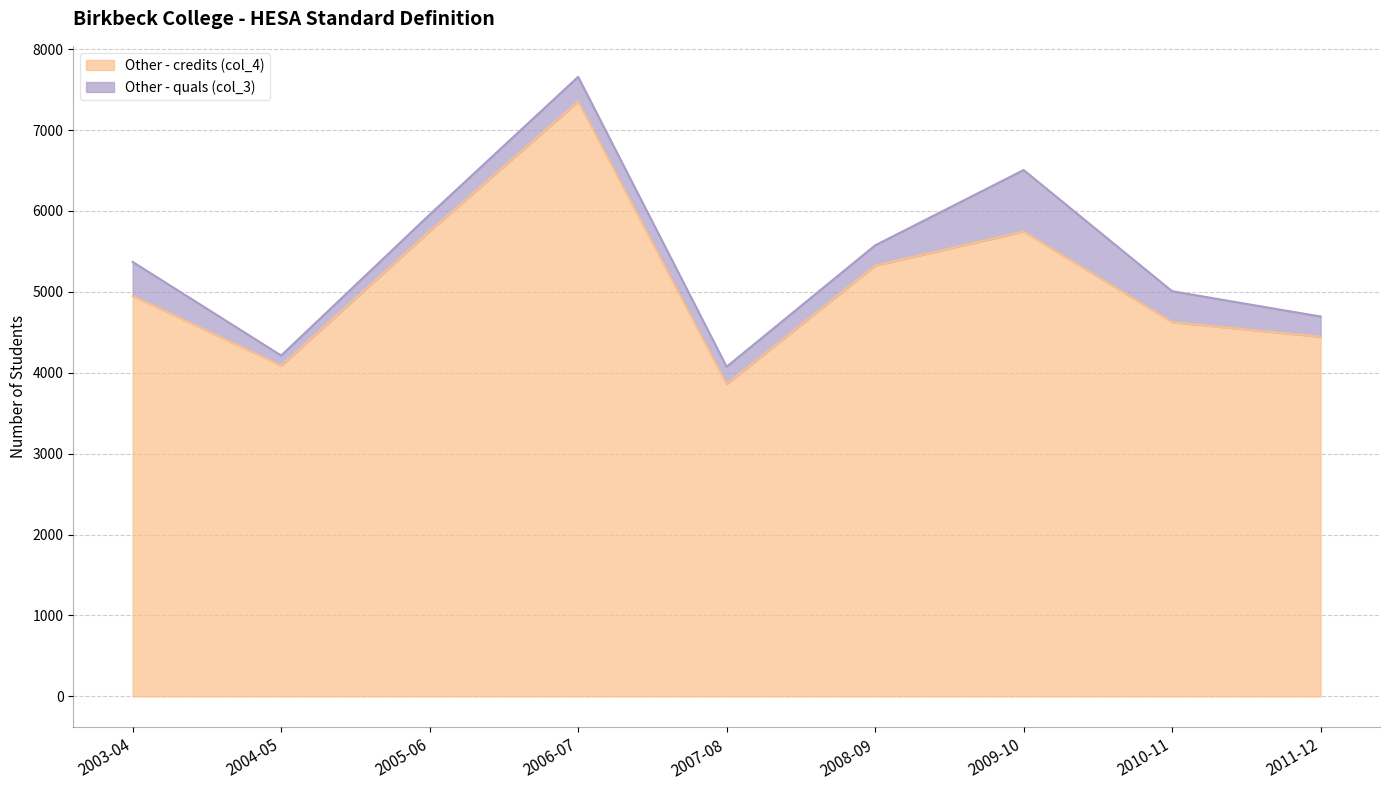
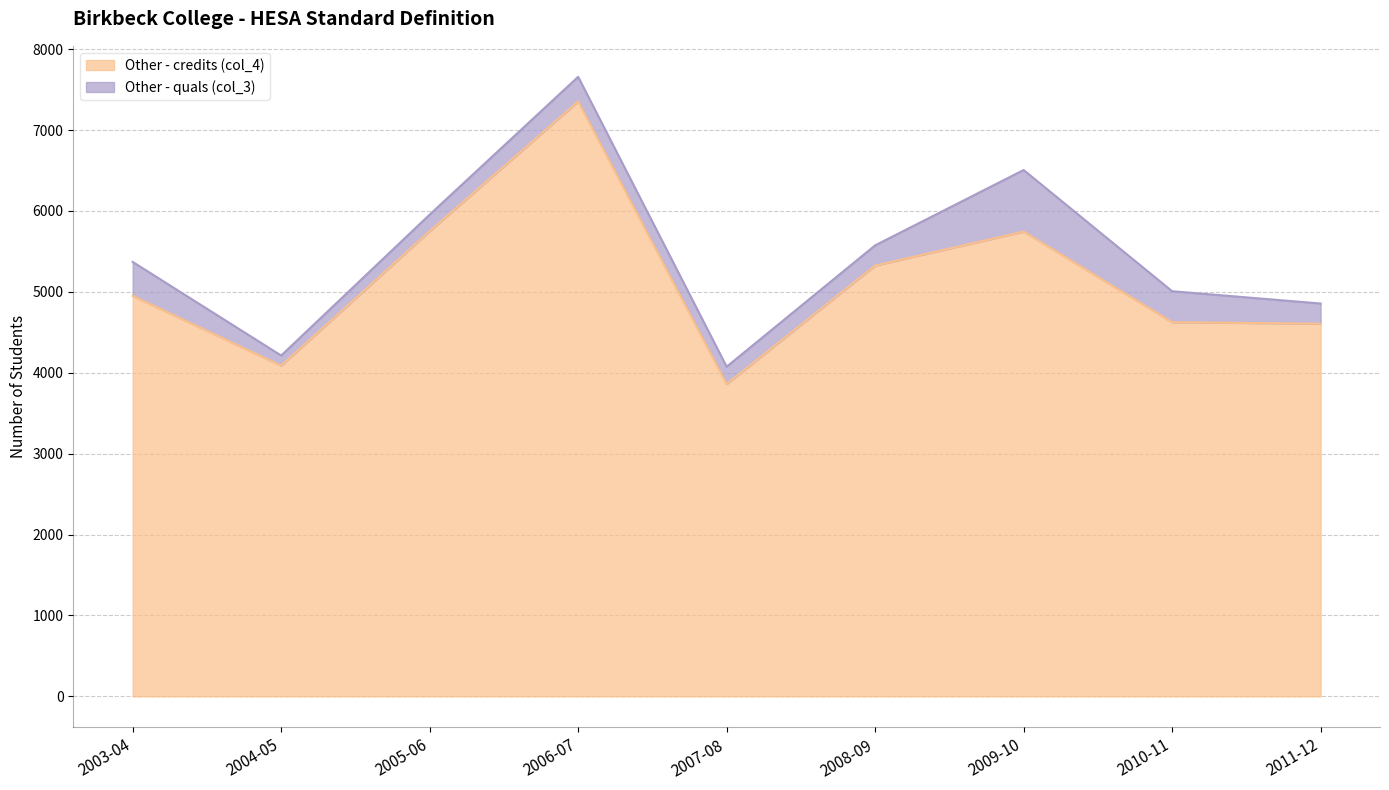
Other - credits (col_4), 2011-12: 4400 -> 4600
